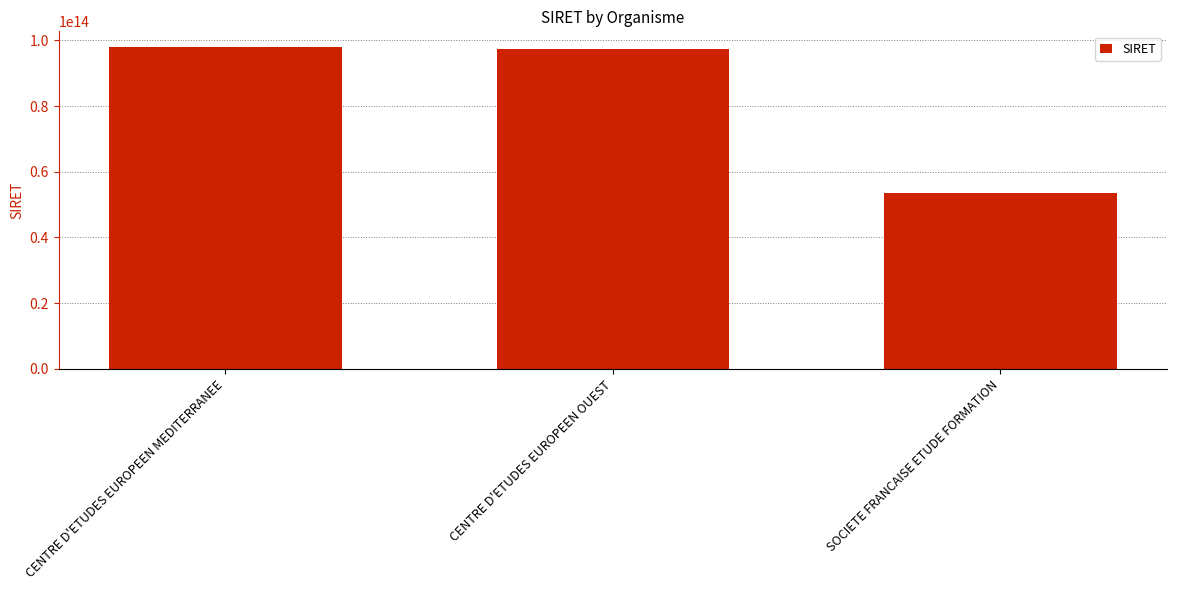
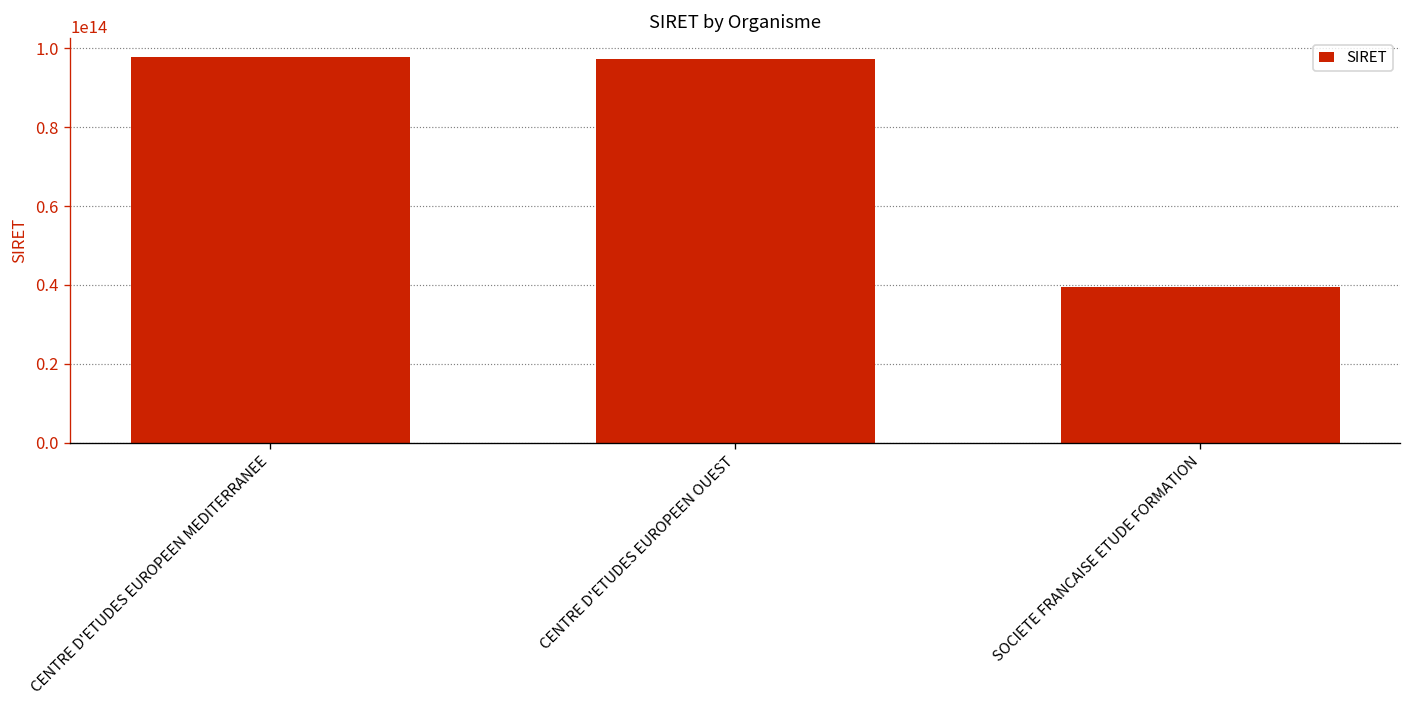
SOCIETE FRANCAISE ETUDE FORMATION: 54000000000000 -> 40000000000000
